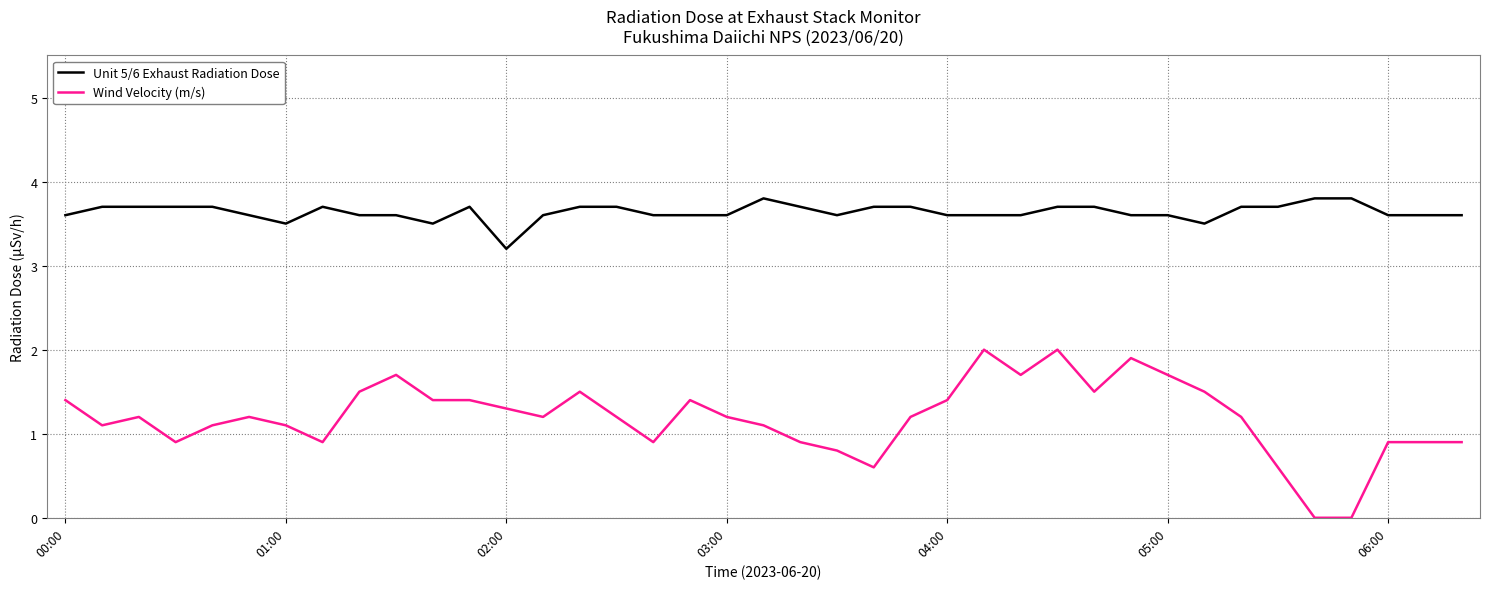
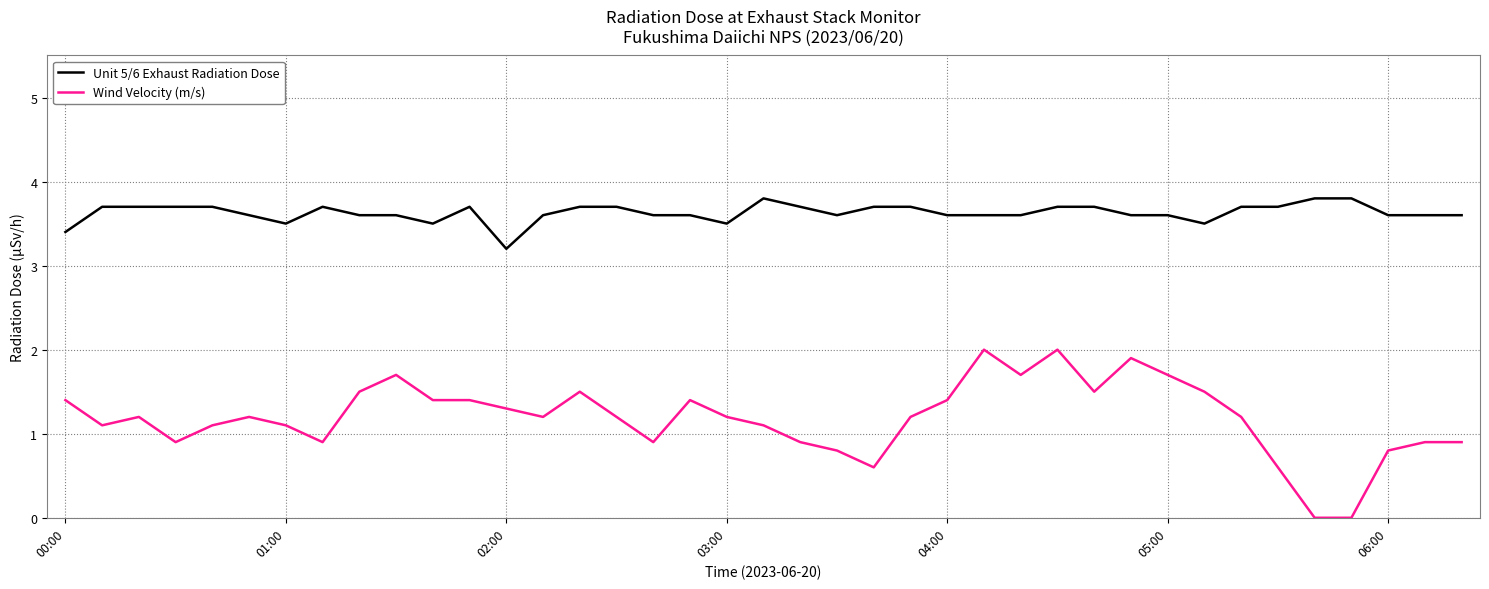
Unit 5/6 Exhaust Radiation Dose, 00:00: 3.6 -> 3.4
Unit 5/6 Exhaust Radiation Dose, 03:00: 3.6 -> 3.5
Wind Velocity (m/s), 06:00: 0.9 -> 0.8
